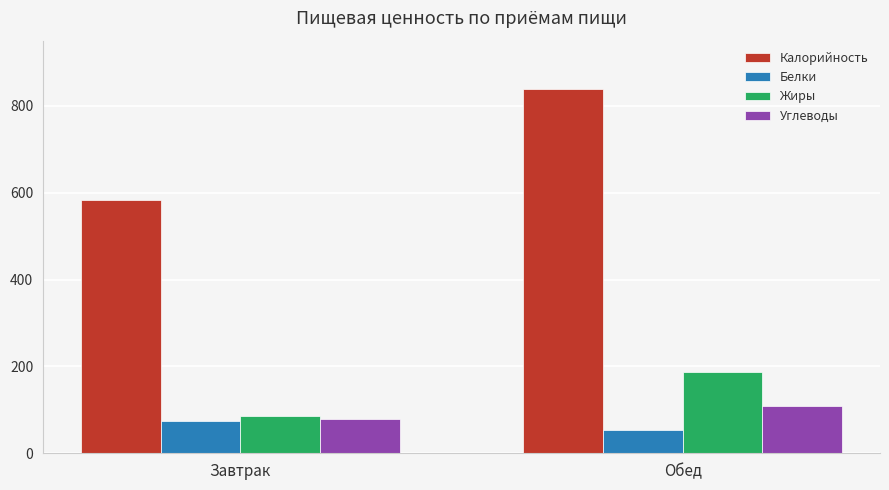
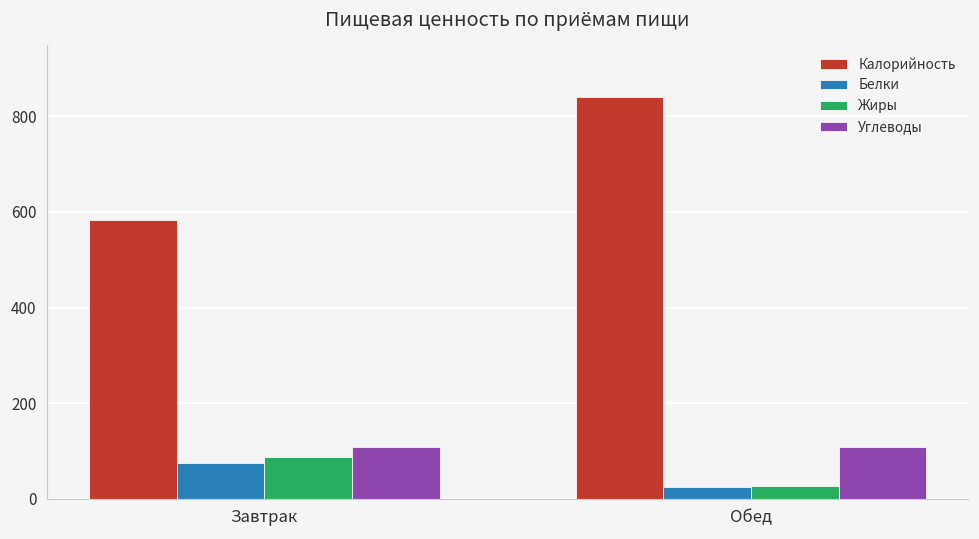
Углеводы, Завтрак: 80 -> 110
Белки, Обед: 50 -> 30
Жиры, Обед: 190 -> 30
